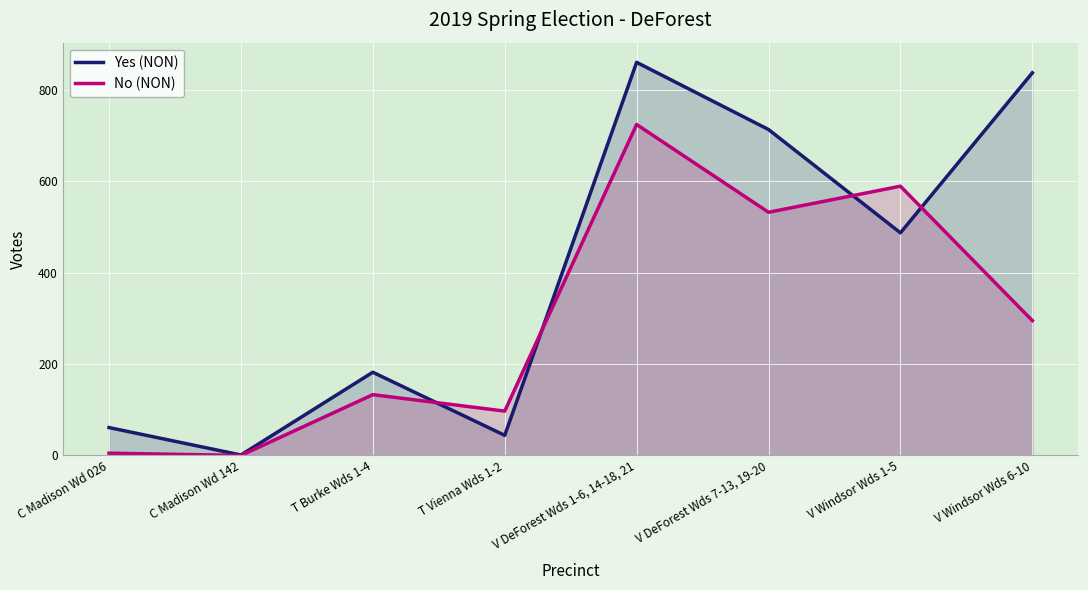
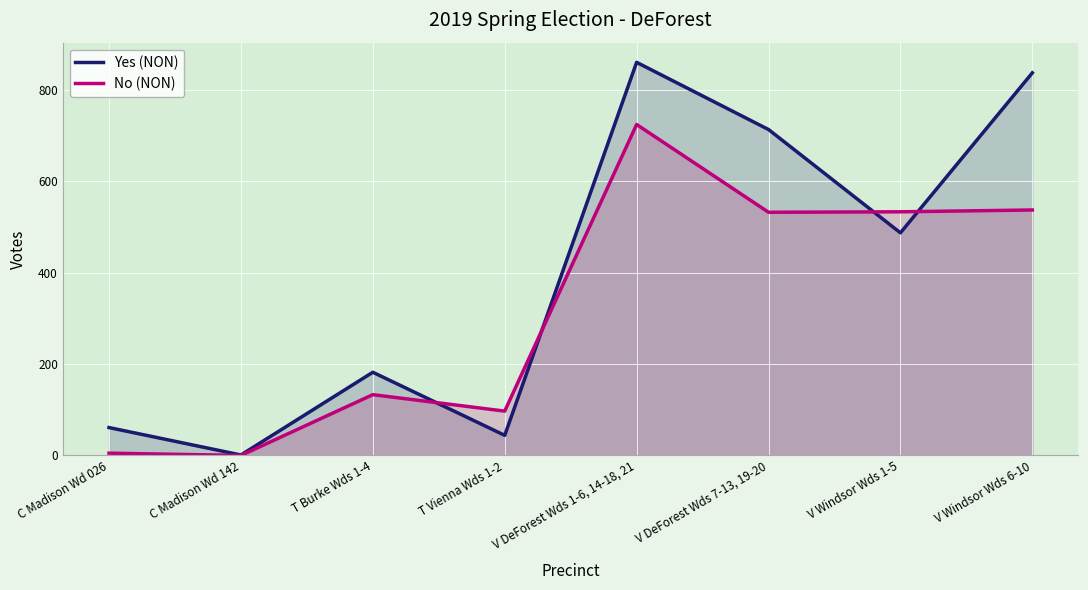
No (NON), V Windsor Wds 1-5: 590 -> 530
No (NON), V Windsor Wds 6-10: 300 -> 540
